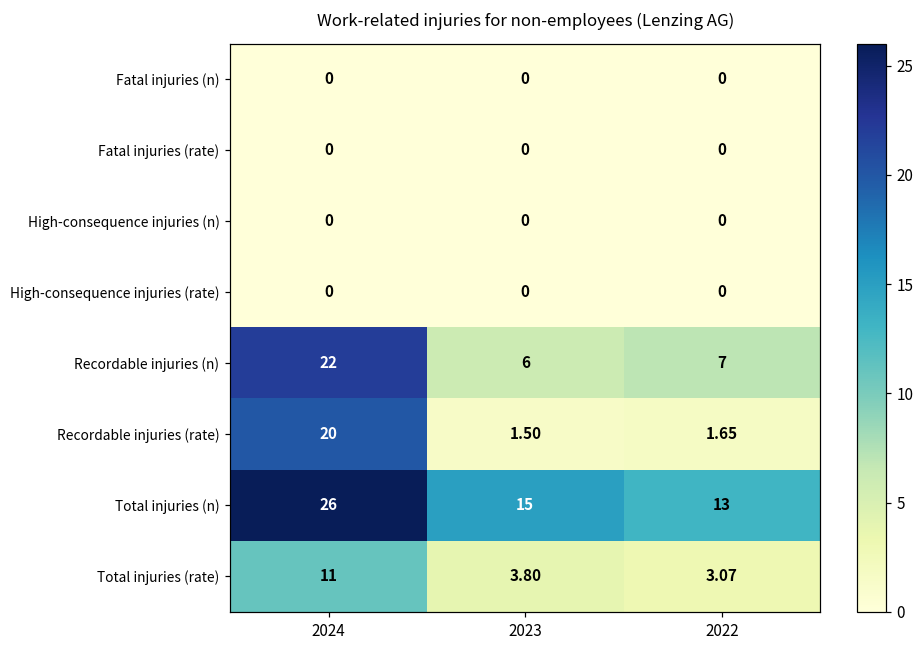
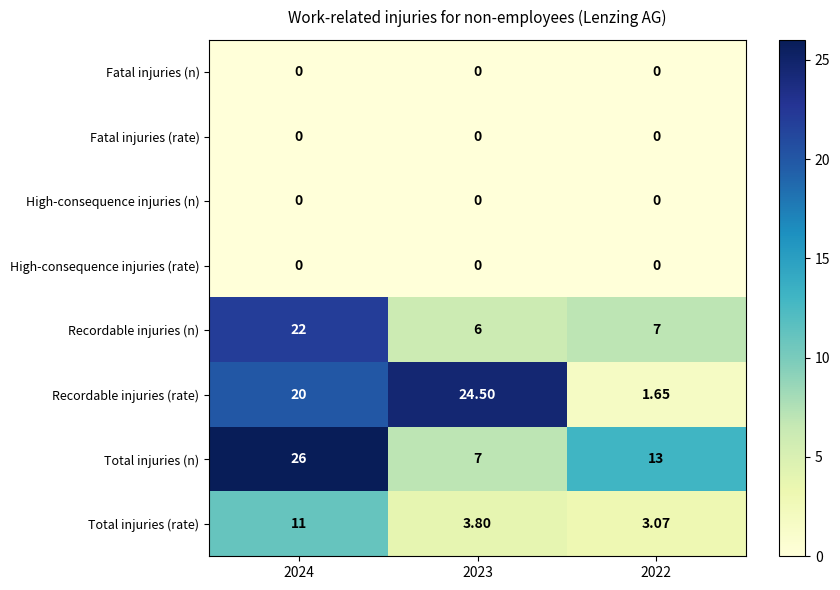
Recordable injuries (rate), 2023: 1.50 -> 24.50
Total injuries (n), 2023: 15 -> 7
